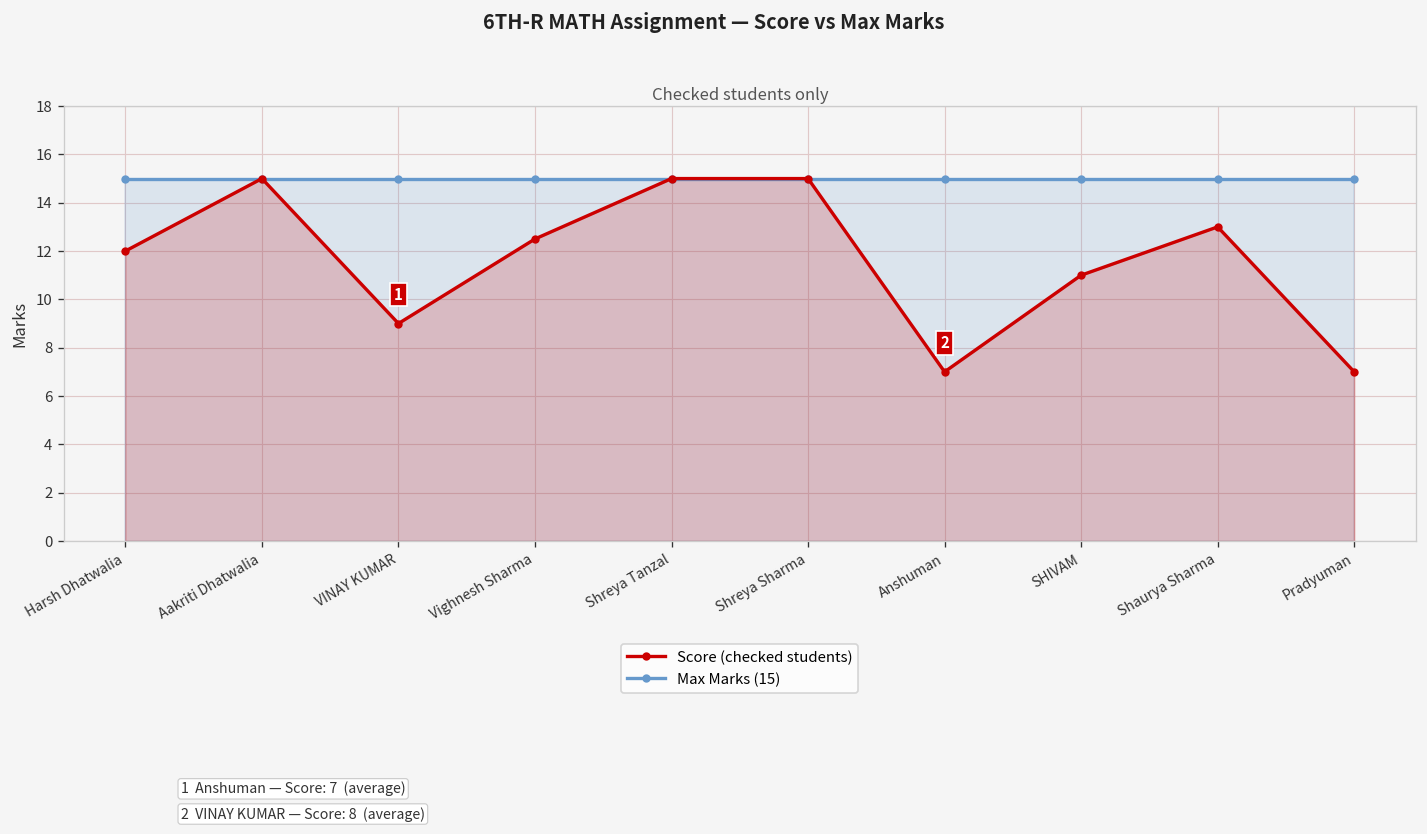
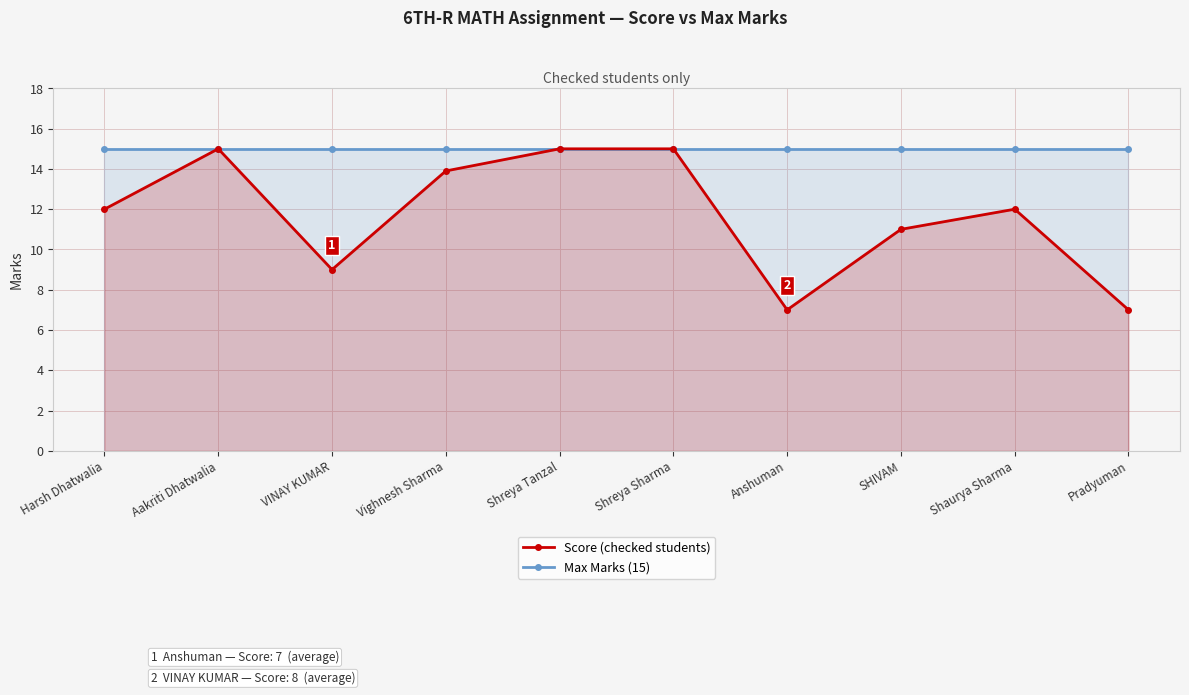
Score (checked students), Vighnesh Sharma: 12.5 -> 13.9
Score (checked students), Shaurya Sharma: 13 -> 12
